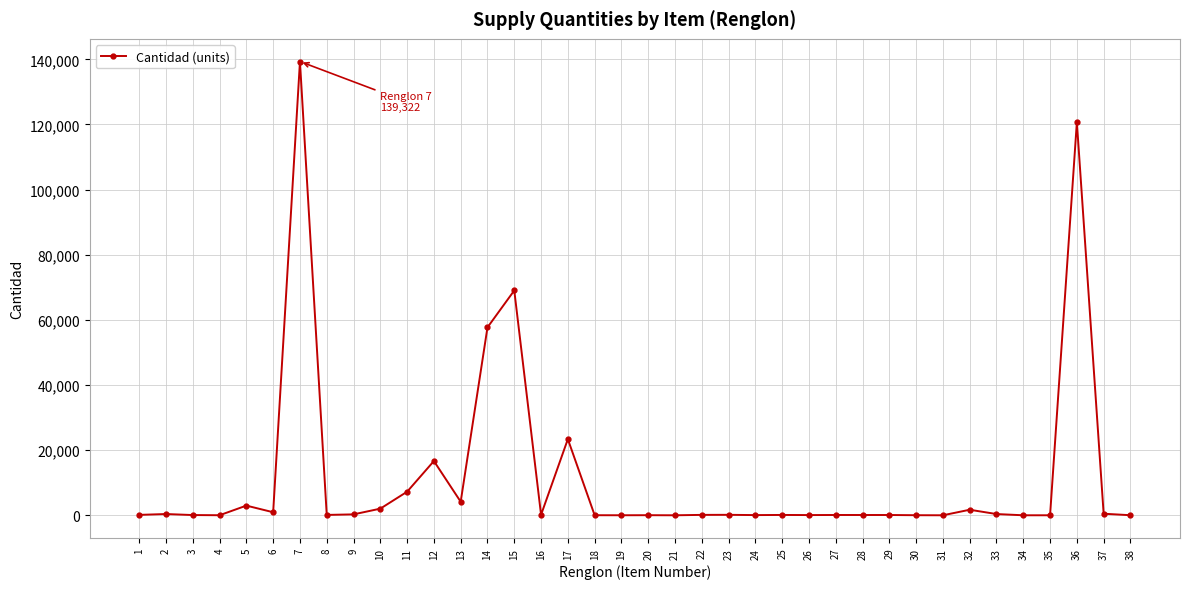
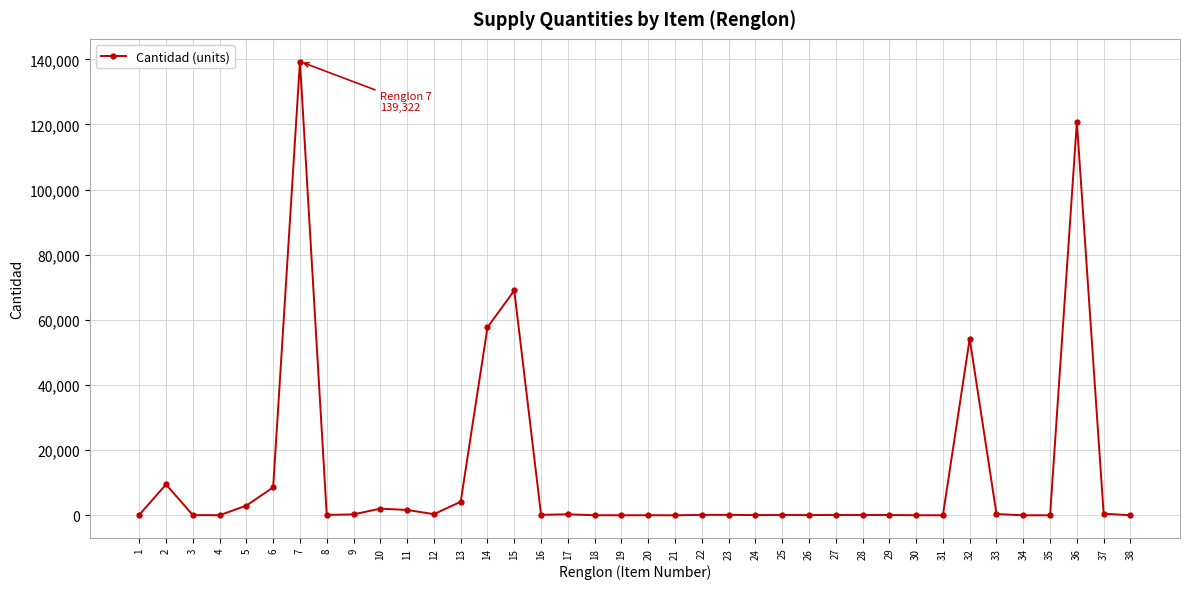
2: 0 -> 9,000
6: 1,000 -> 9,000
11: 7,000 -> 2,000
12: 17,000 -> 0
17: 23,000 -> 0
32: 2,000 -> 54,000
